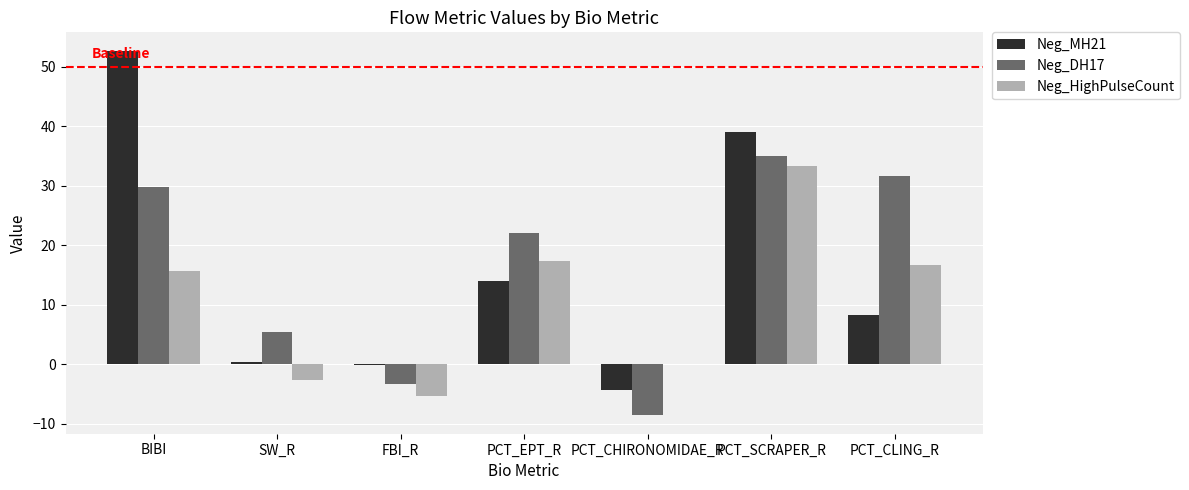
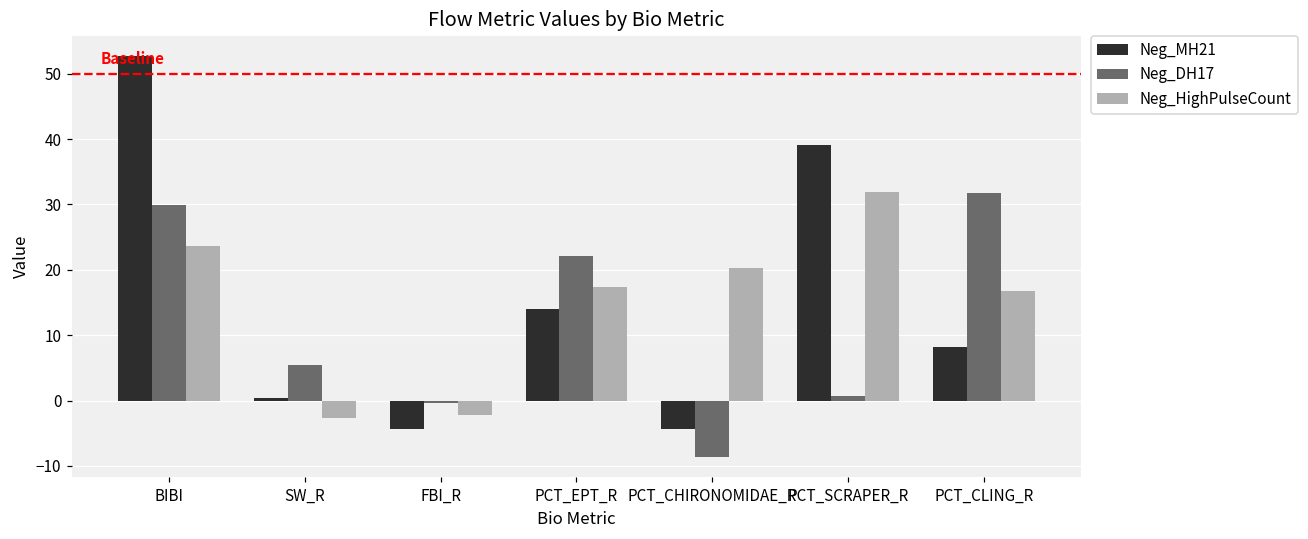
Neg_HighPulseCount, BIBI: 16 -> 24
Neg_MH21, FBI_R: 0 -> -4
Neg_DH17, FBI_R: -3 -> 0
Neg_HighPulseCount, FBI_R: -5 -> -2
Neg_HighPulseCount, PCT_CHIRONOMIDAE_R: 0 -> 20
Neg_DH17, PCT_SCRAPER_R: 35 -> 1
Neg_HighPulseCount, PCT_SCRAPER_R: 33 -> 32
